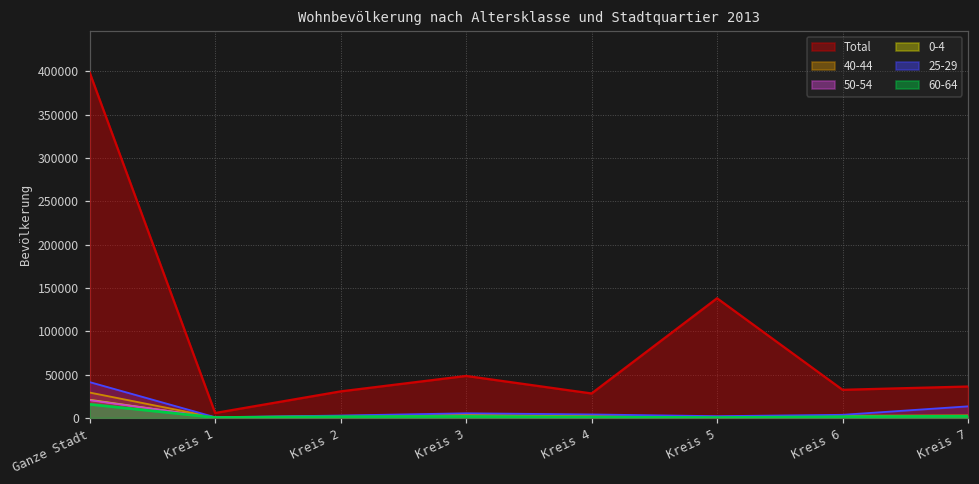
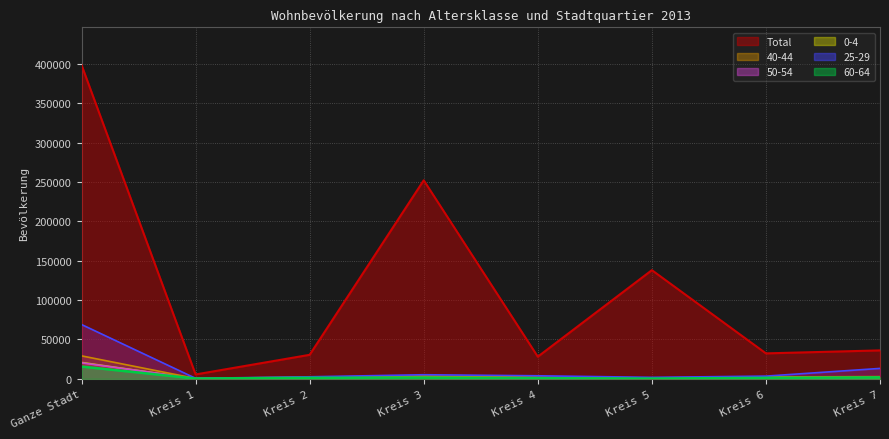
25-29, Ganze Stadt: 40000 -> 70000
Total, Kreis 3: 50000 -> 250000
